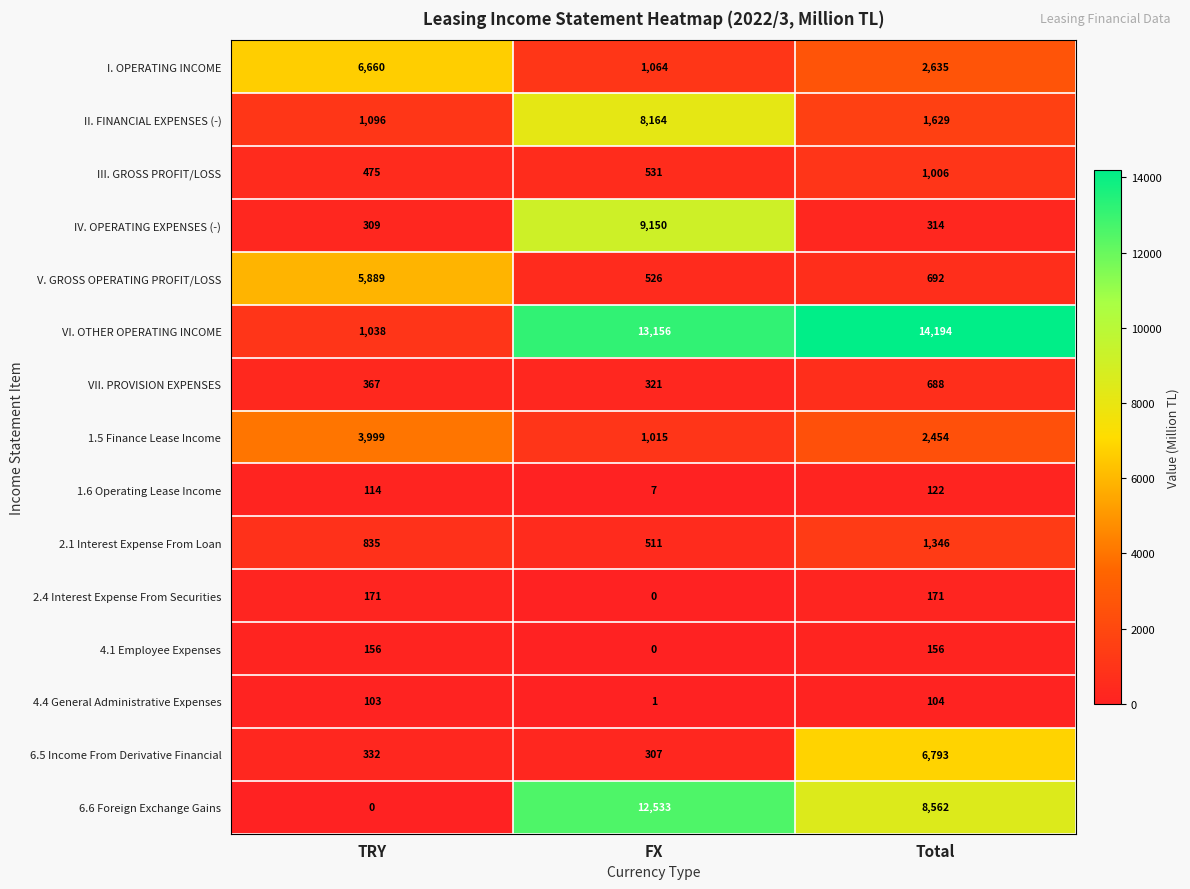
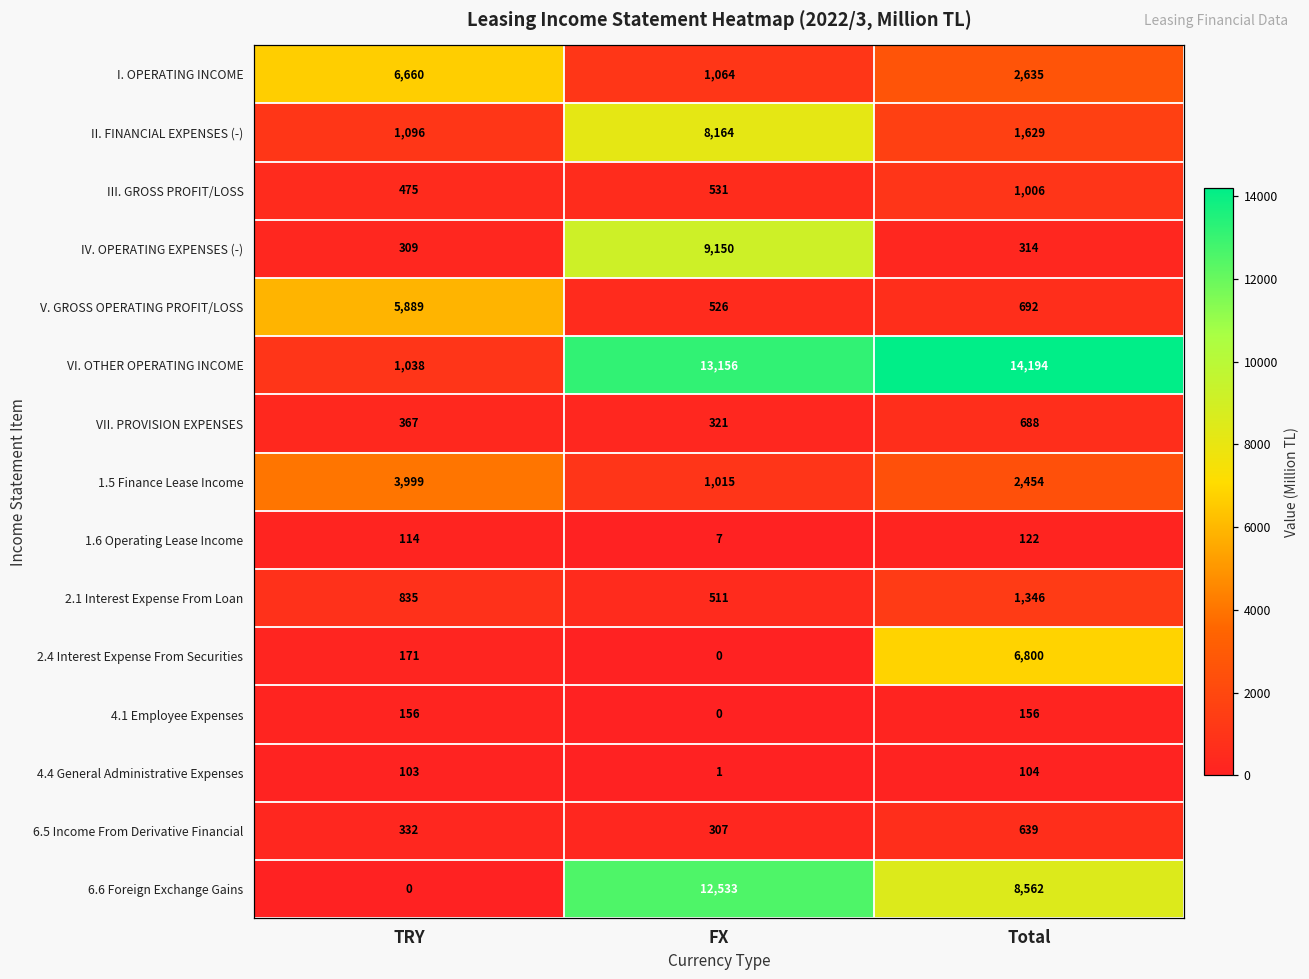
2.4 Interest Expense From Securities, Total: 171 -> 6,800
6.5 Income From Derivative Financial, Total: 6,793 -> 639
